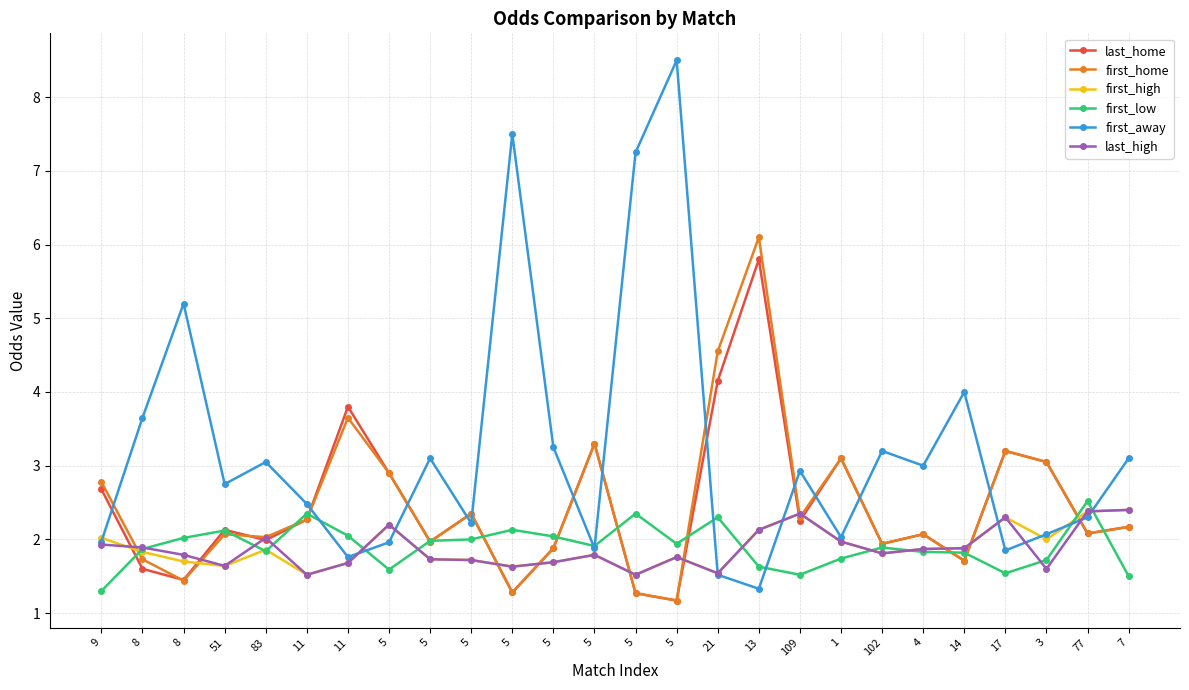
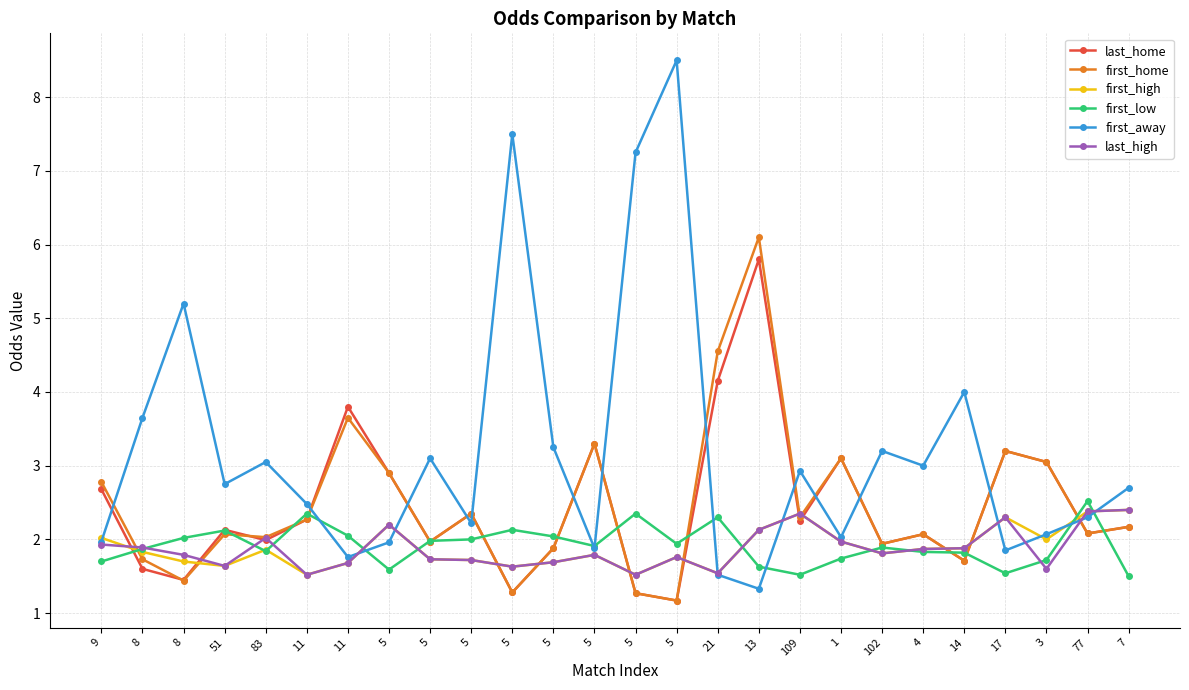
first_low, 9: 1.3 -> 1.7
first_away, 7: 3.1 -> 2.7
